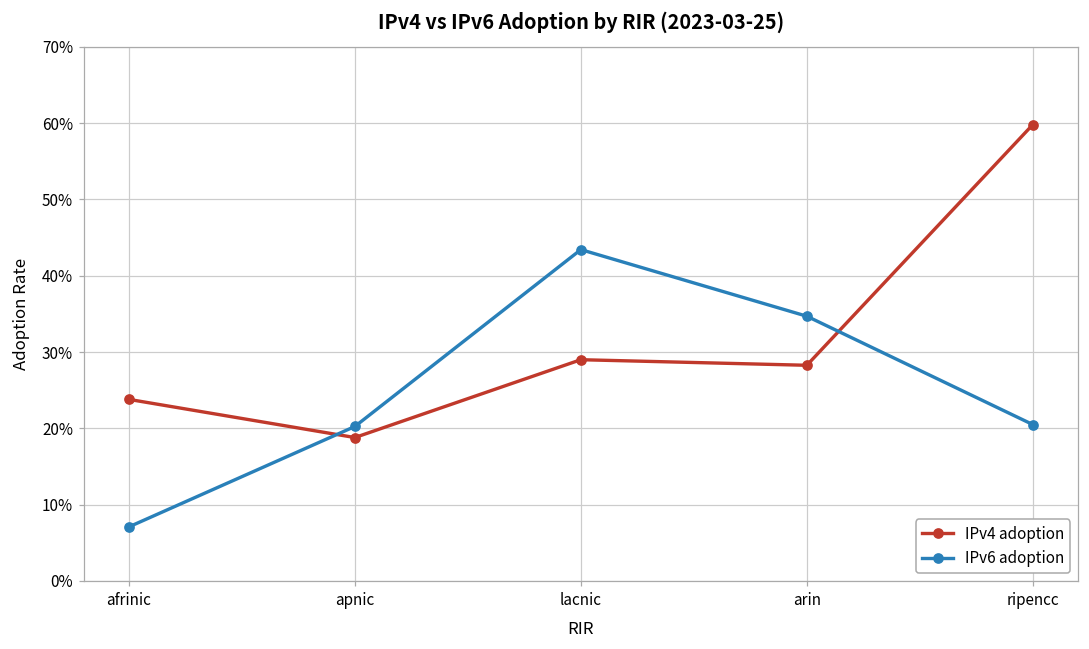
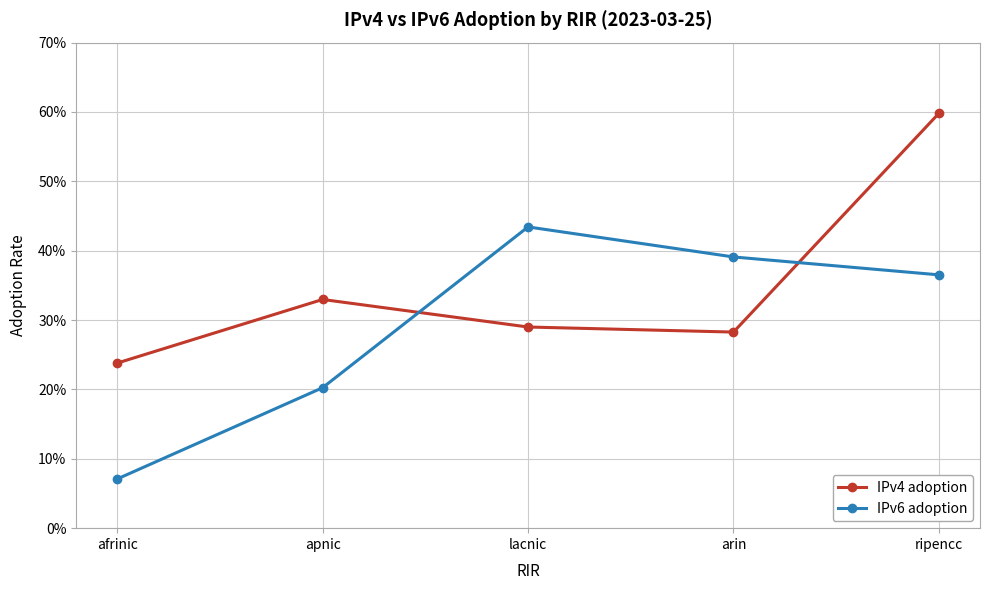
IPv4 adoption, apnic: 19% -> 33%
IPv6 adoption, arin: 35% -> 39%
IPv6 adoption, ripencc: 21% -> 37%
